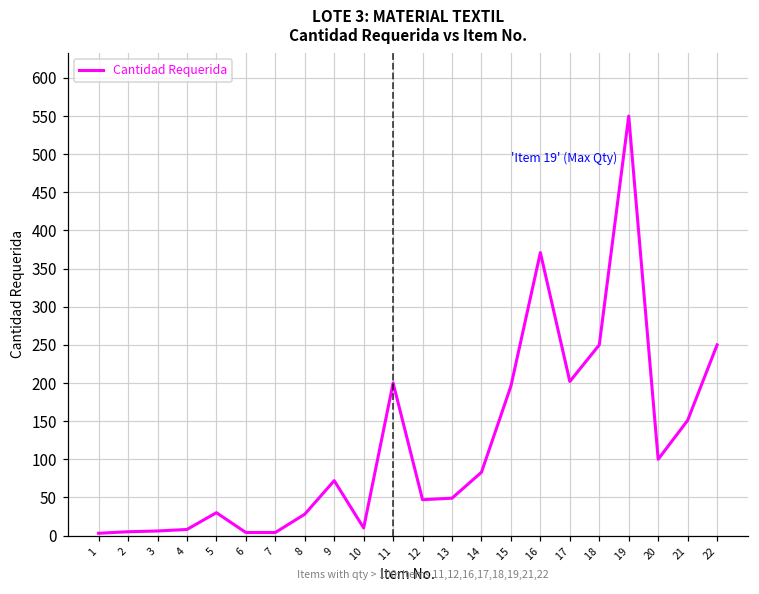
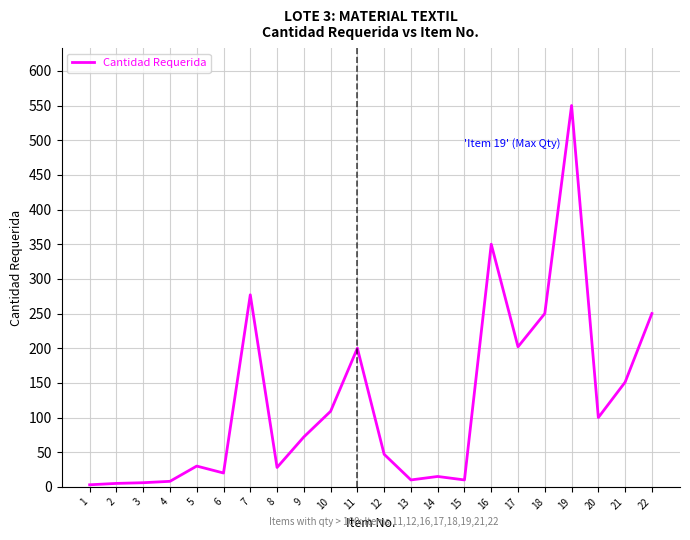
6: 0 -> 20
7: 0 -> 280
10: 10 -> 110
13: 50 -> 10
14: 80 -> 20
15: 200 -> 10
16: 370 -> 350
